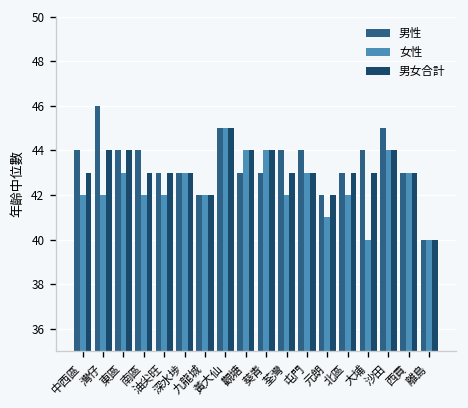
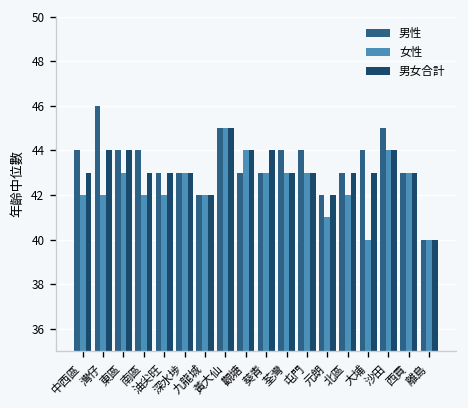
女性, 葵青: 44 -> 43
女性, 荃灣: 42 -> 43
